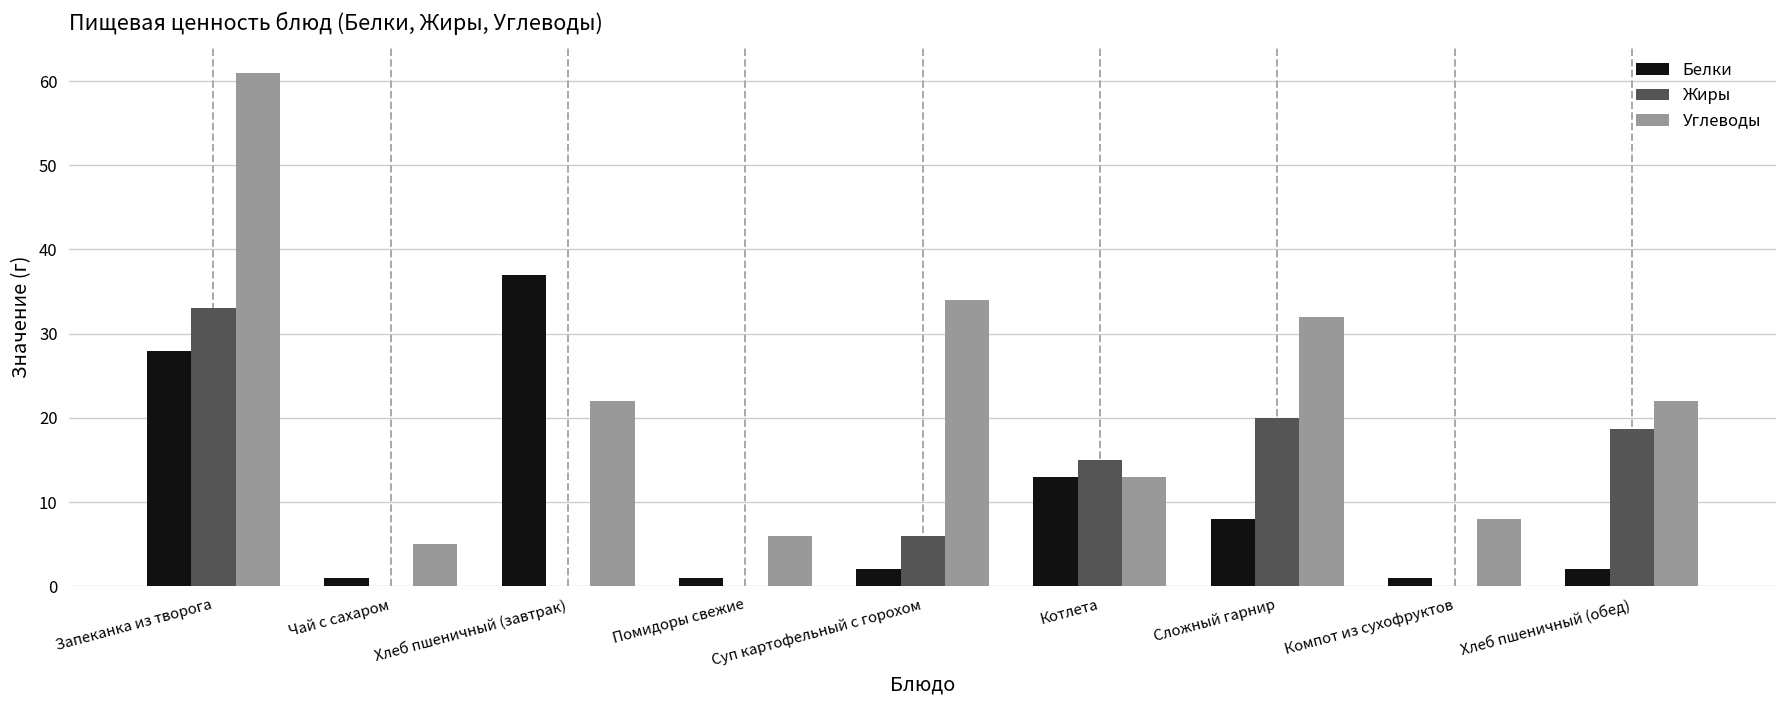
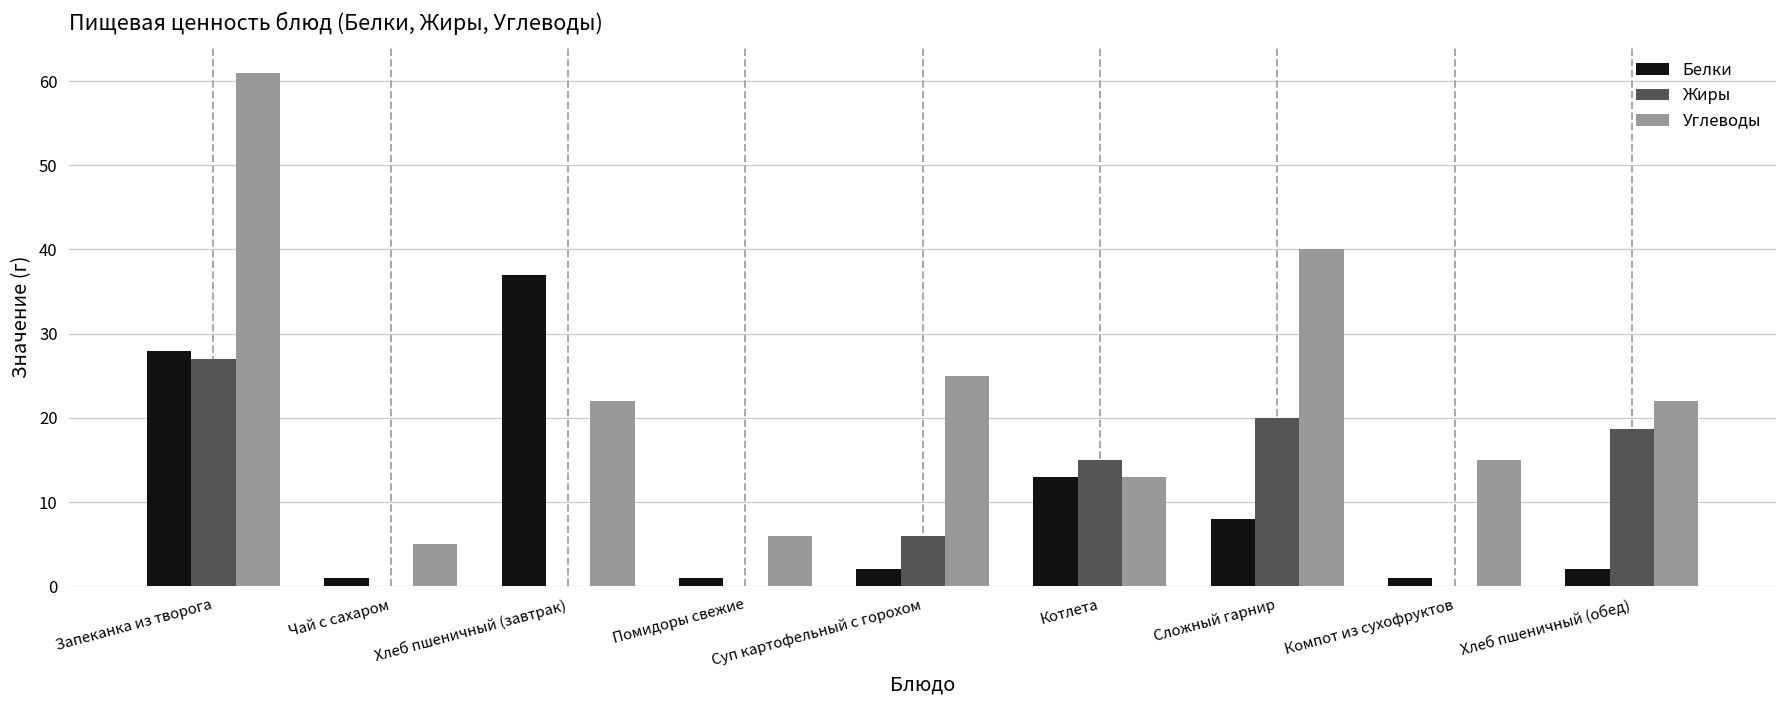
Жиры, Запеканка из творога: 33 -> 27
Углеводы, Суп картофельный с горохом: 34 -> 25
Углеводы, Сложный гарнир: 32 -> 40
Углеводы, Компот из сухофруктов: 8 -> 15
